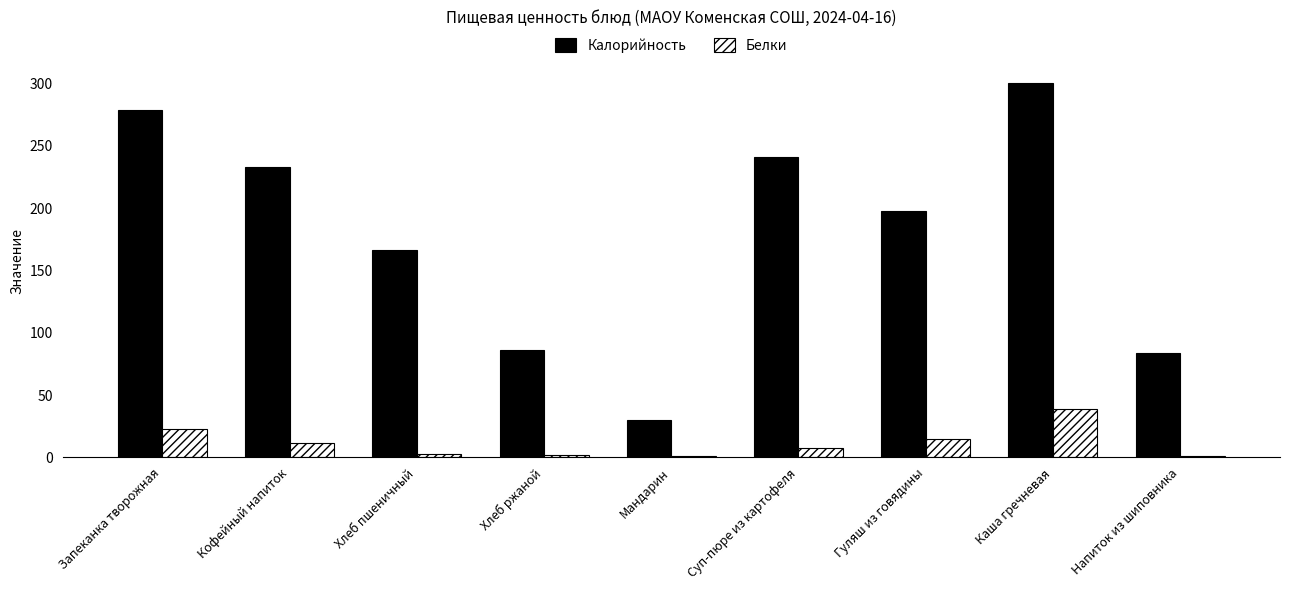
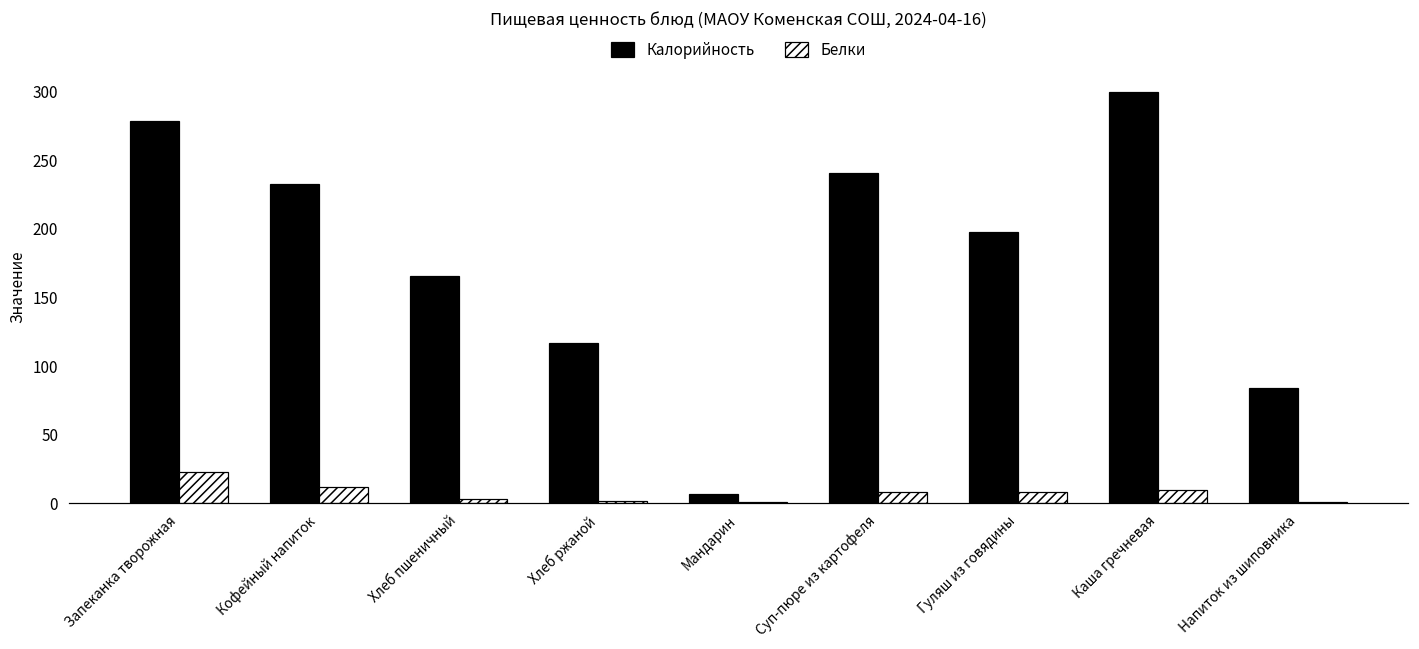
Калорийность, Хлеб ржаной: 86 -> 117
Калорийность, Мандарин: 30 -> 7
Белки, Гуляш из говядины: 15 -> 8
Белки, Каша гречневая: 39 -> 10
